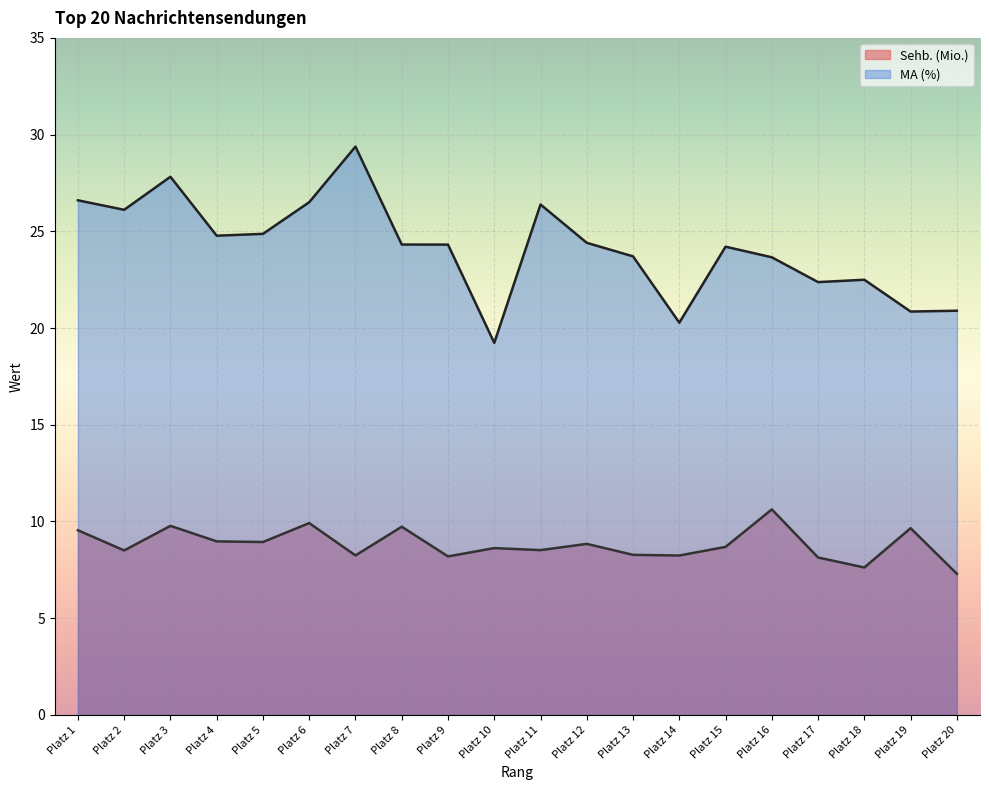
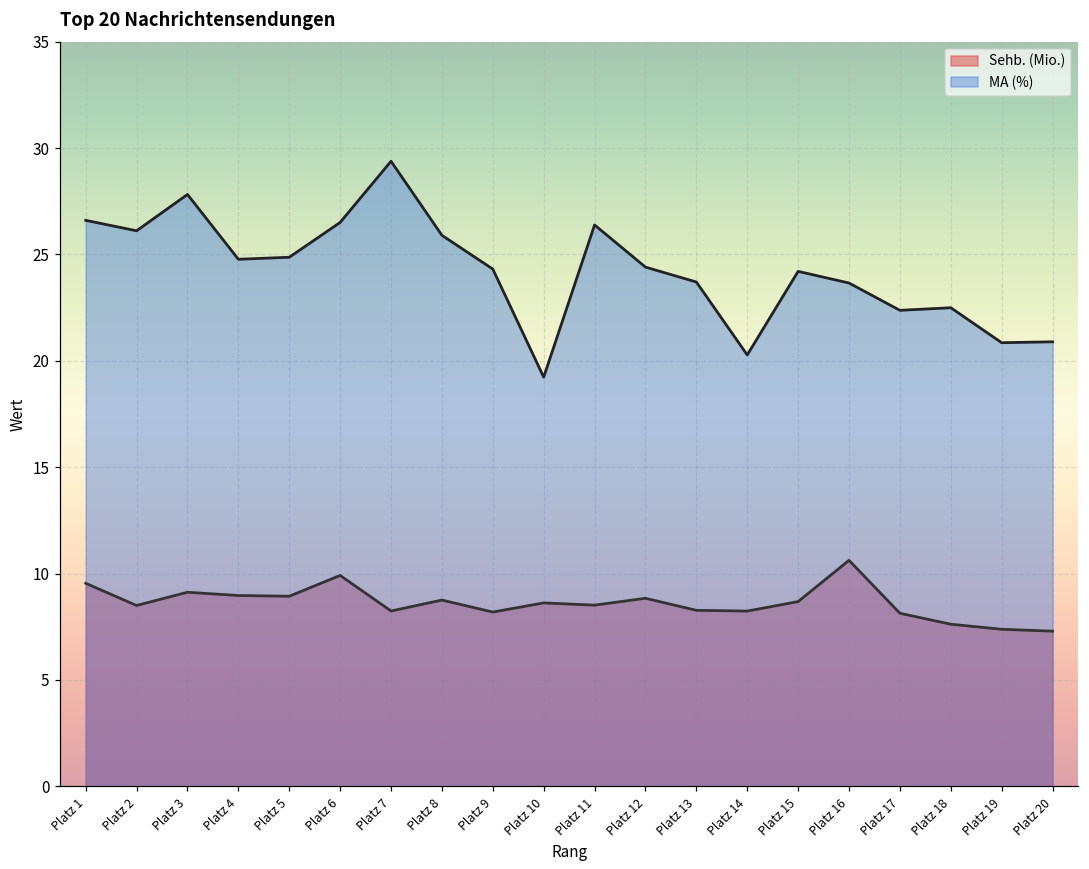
Sehb. (Mio.), Platz 3: 9.8 -> 9.1
Sehb. (Mio.), Platz 8: 9.7 -> 8.8
MA (%), Platz 8: 24.3 -> 25.9
Sehb. (Mio.), Platz 19: 9.7 -> 7.4
